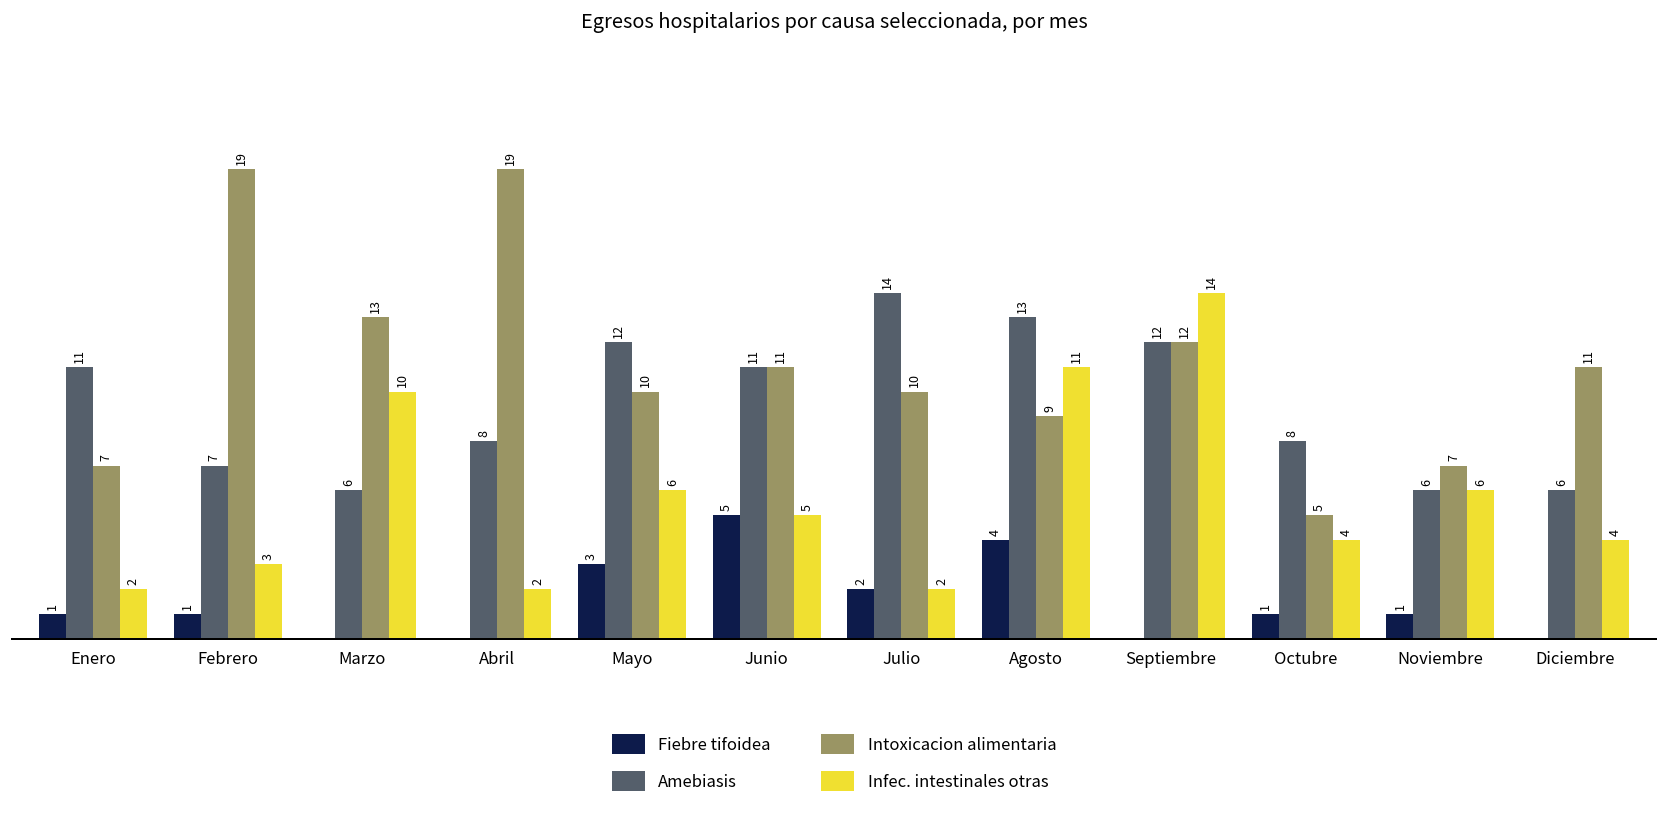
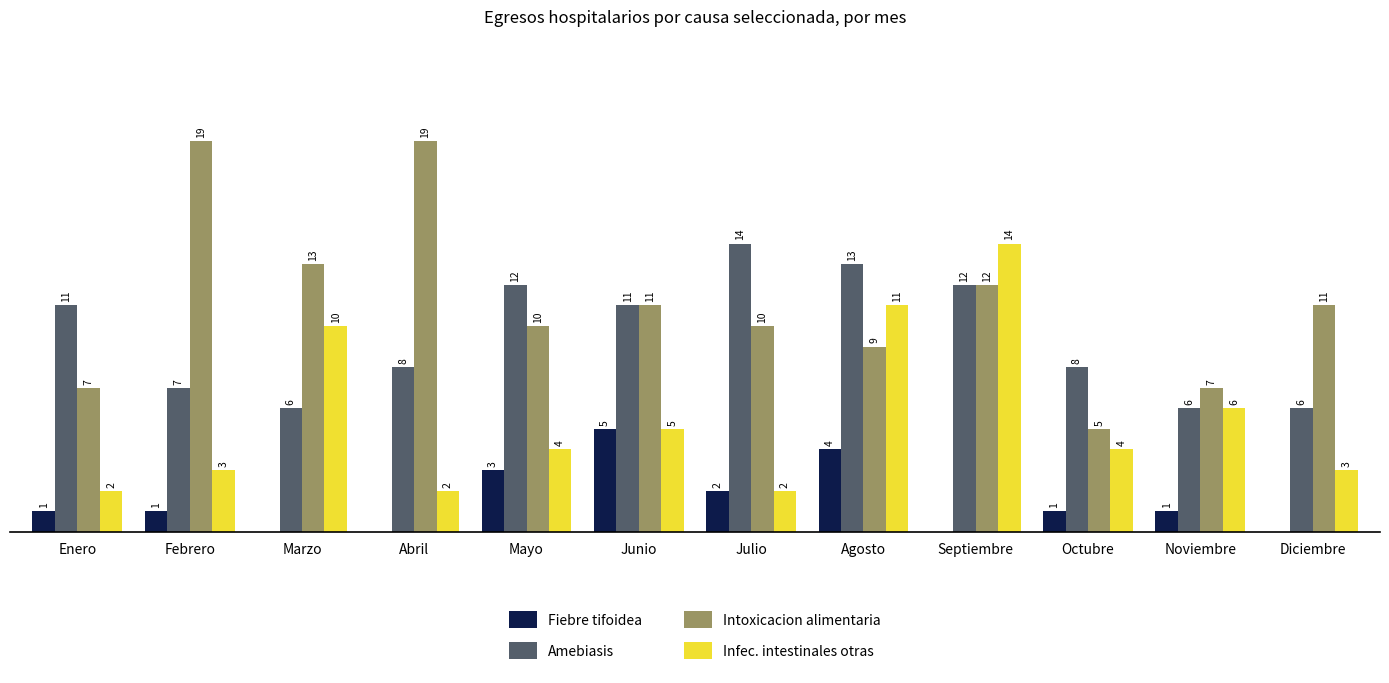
Infec. intestinales otras, Mayo: 6 -> 4
Infec. intestinales otras, Diciembre: 4 -> 3
